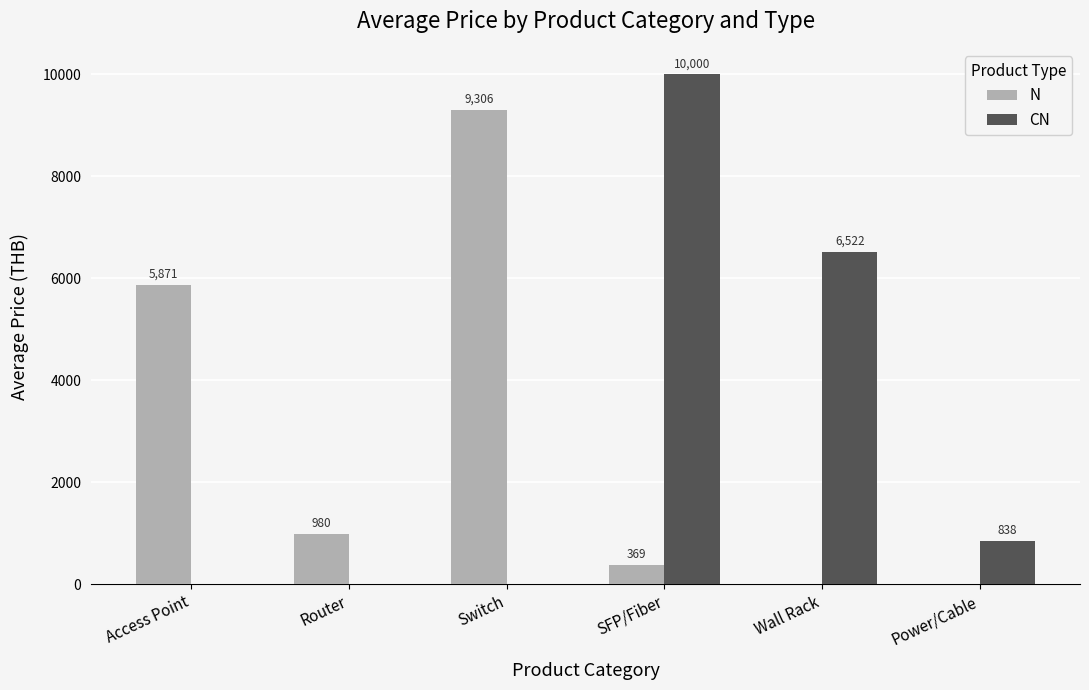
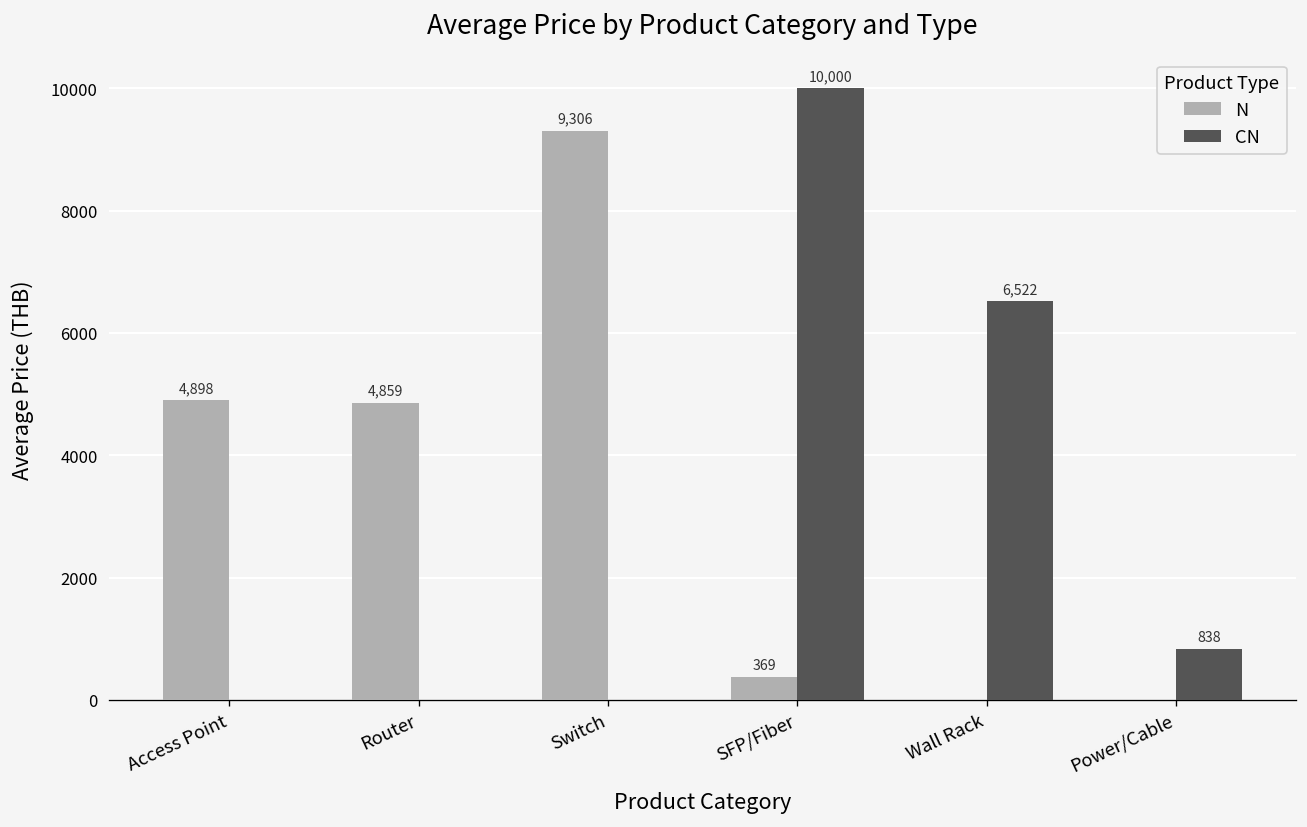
N, Access Point: 5,871 -> 4,898
N, Router: 980 -> 4,859
